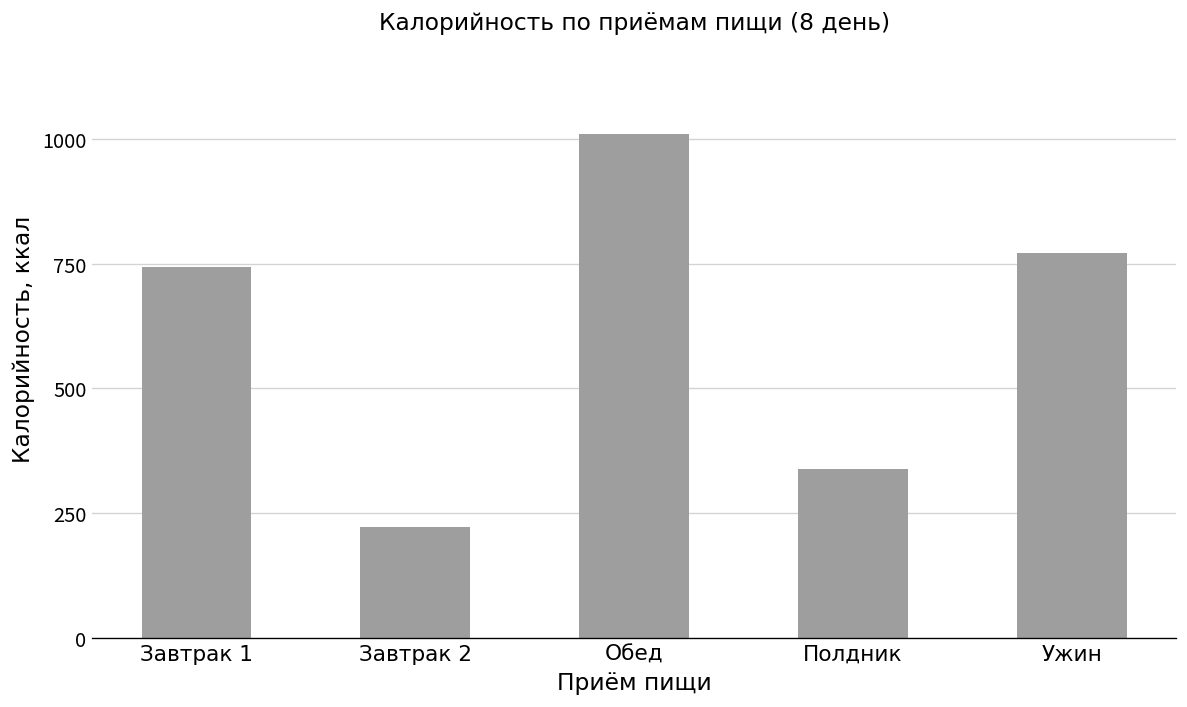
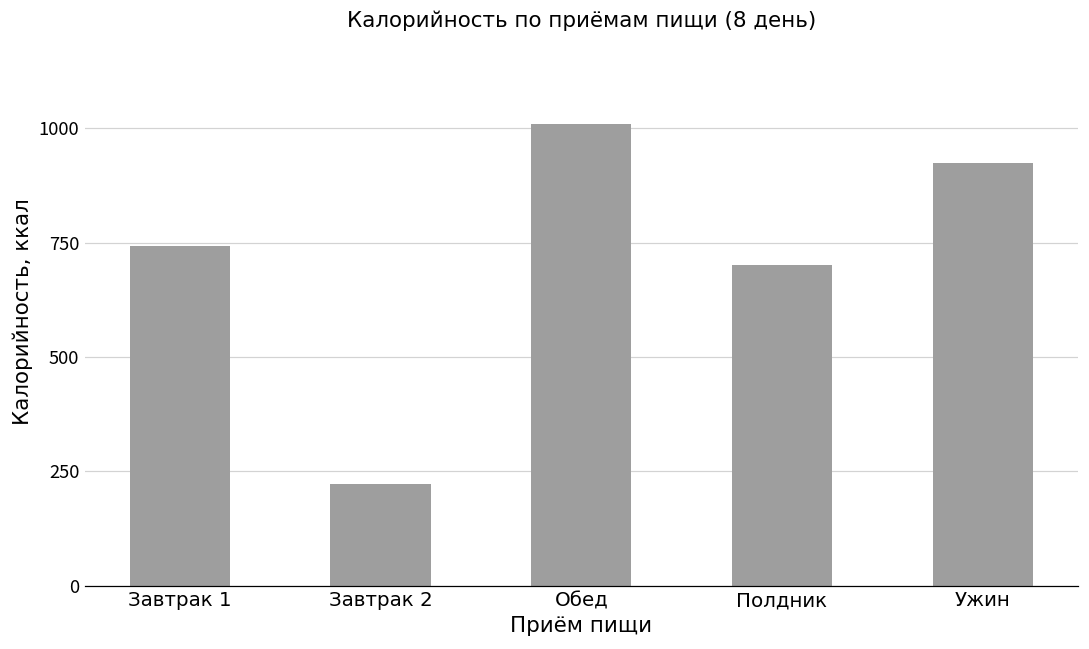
Полдник: 340 -> 700
Ужин: 770 -> 920
